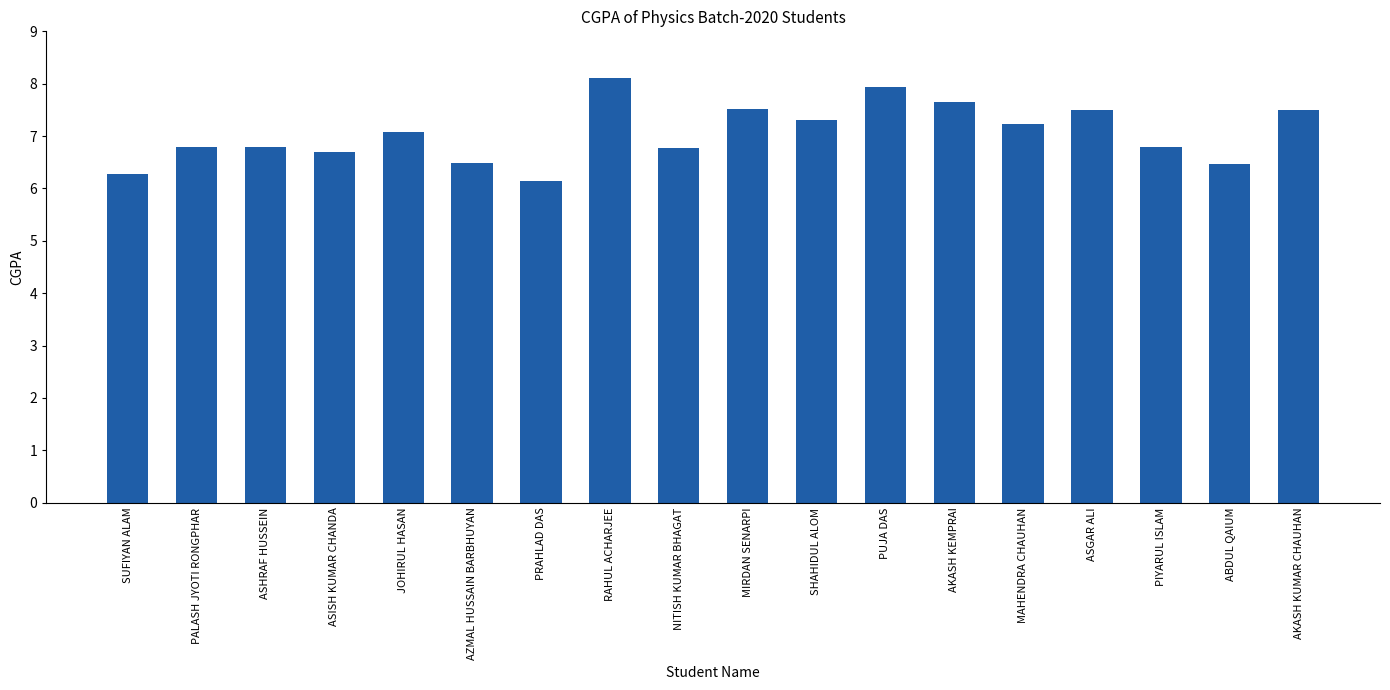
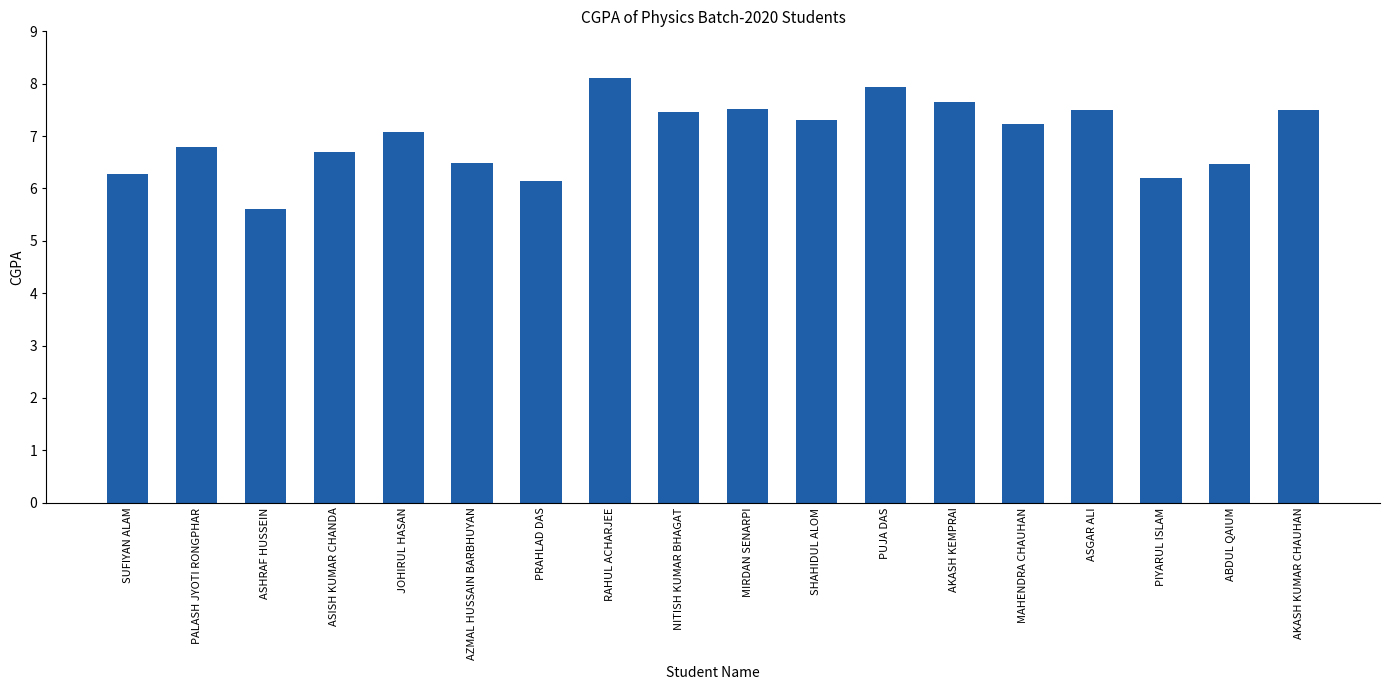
ASHRAF HUSSEIN: 6.8 -> 5.6
NITISH KUMAR BHAGAT: 6.8 -> 7.5
PIYARUL ISLAM: 6.8 -> 6.2
